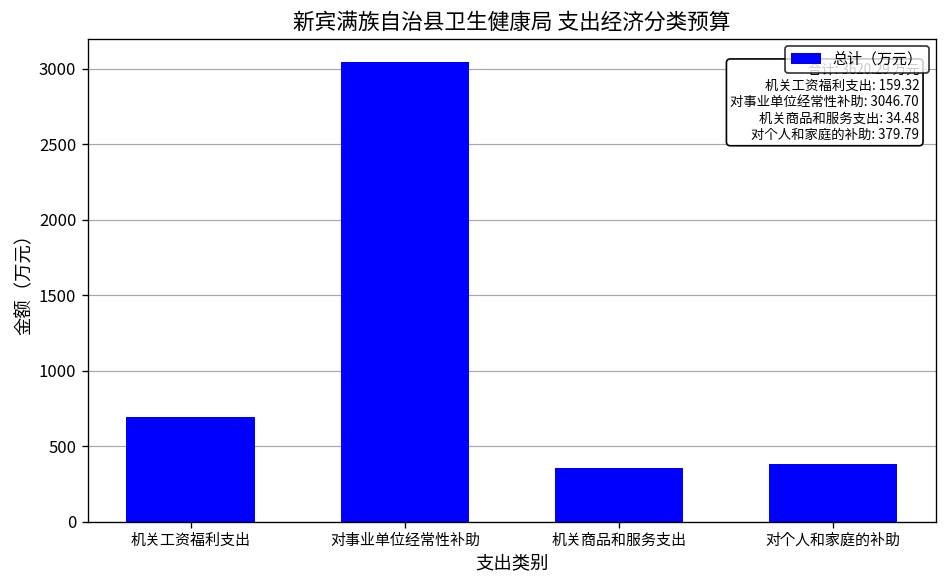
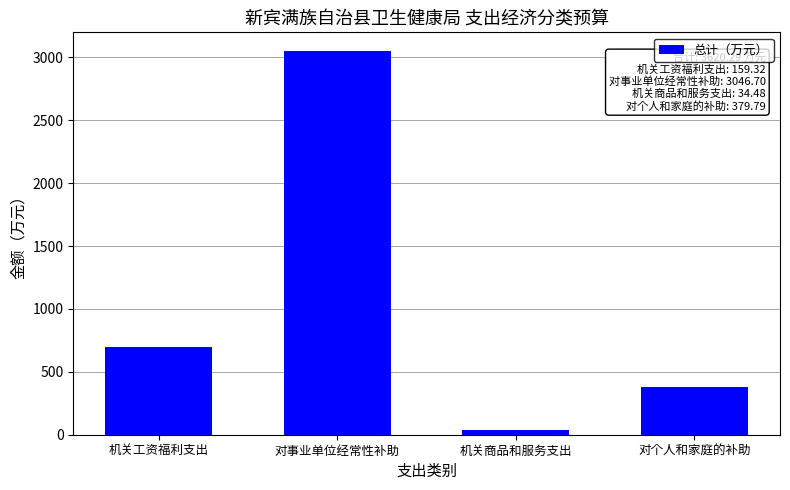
机关商品和服务支出: 350 -> 30
